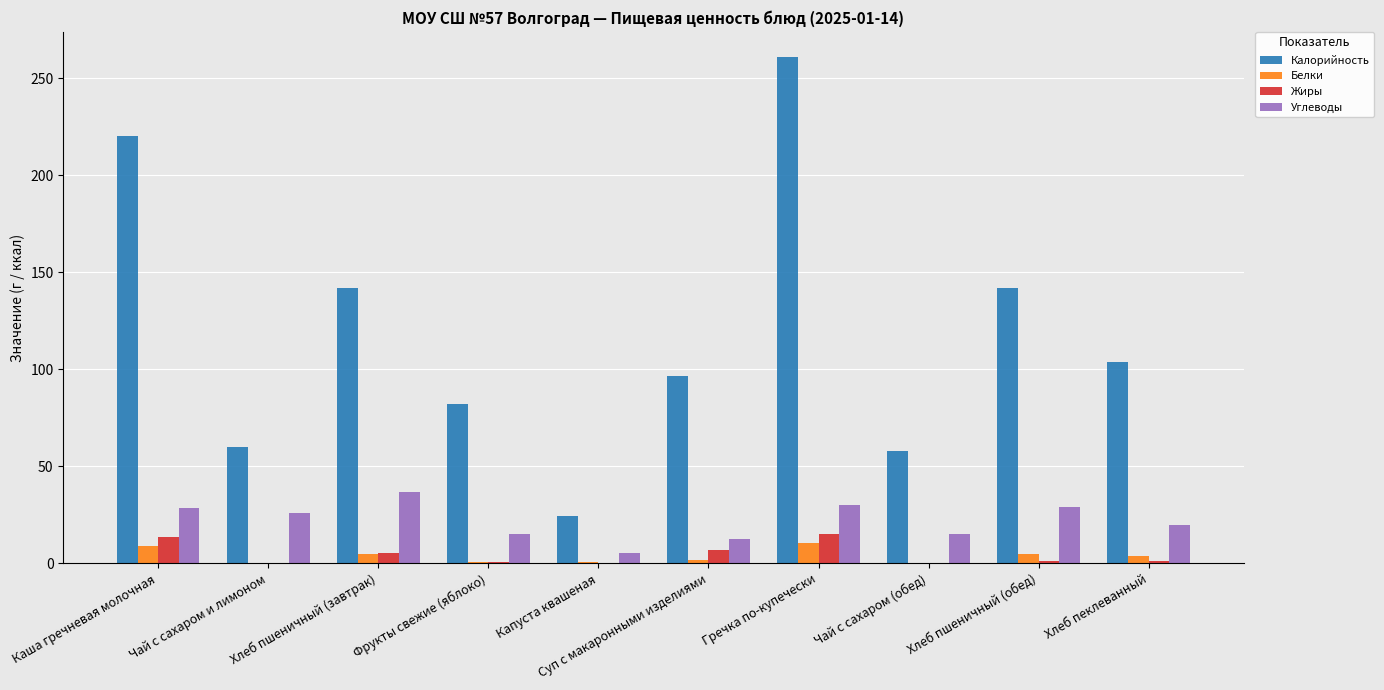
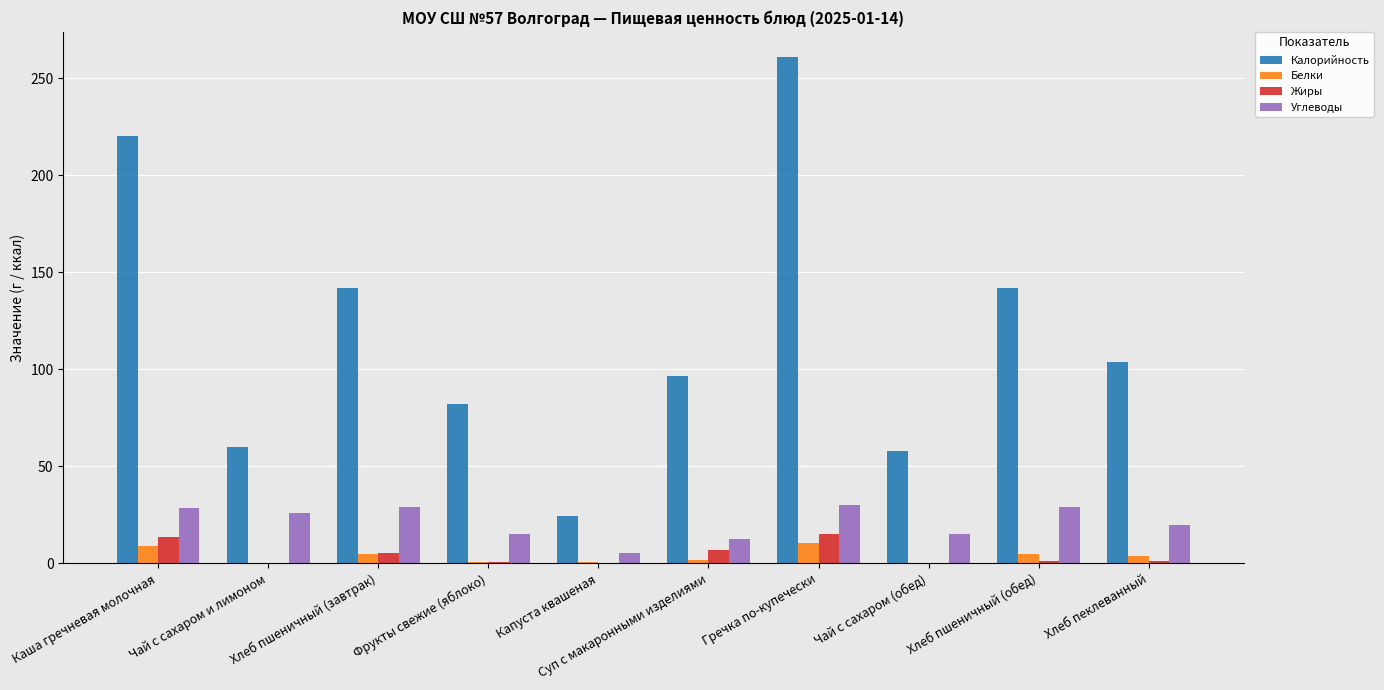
Углеводы, Хлеб пшеничный (завтрак): 37 -> 29
